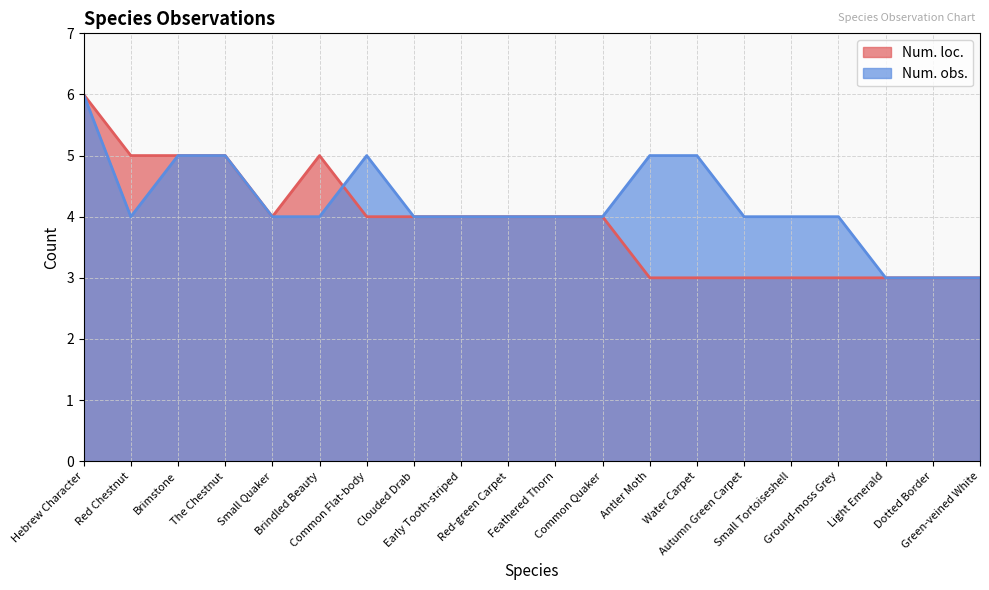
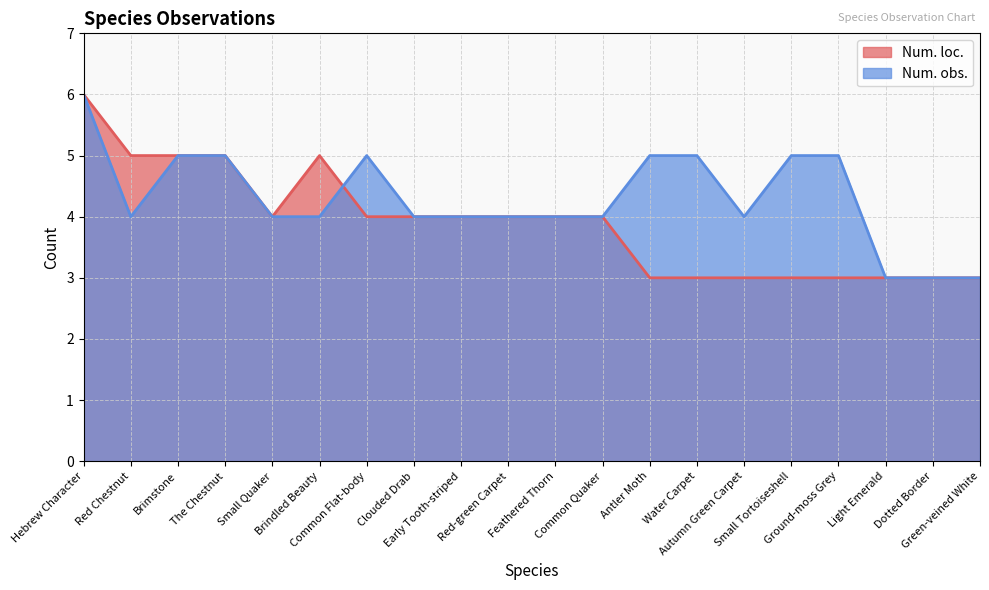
Num. obs., Small Tortoiseshell: 4 -> 5
Num. obs., Ground-moss Grey: 4 -> 5
